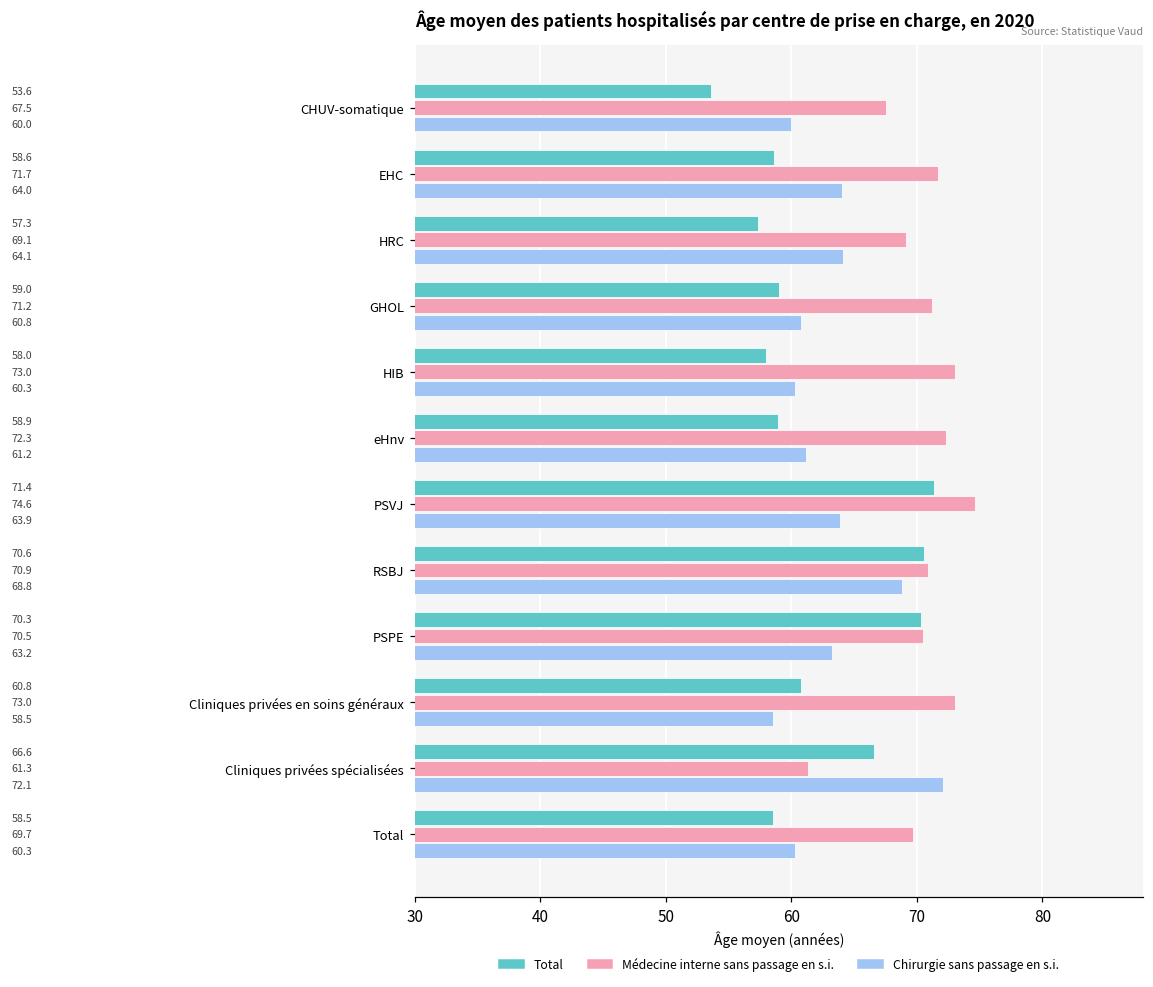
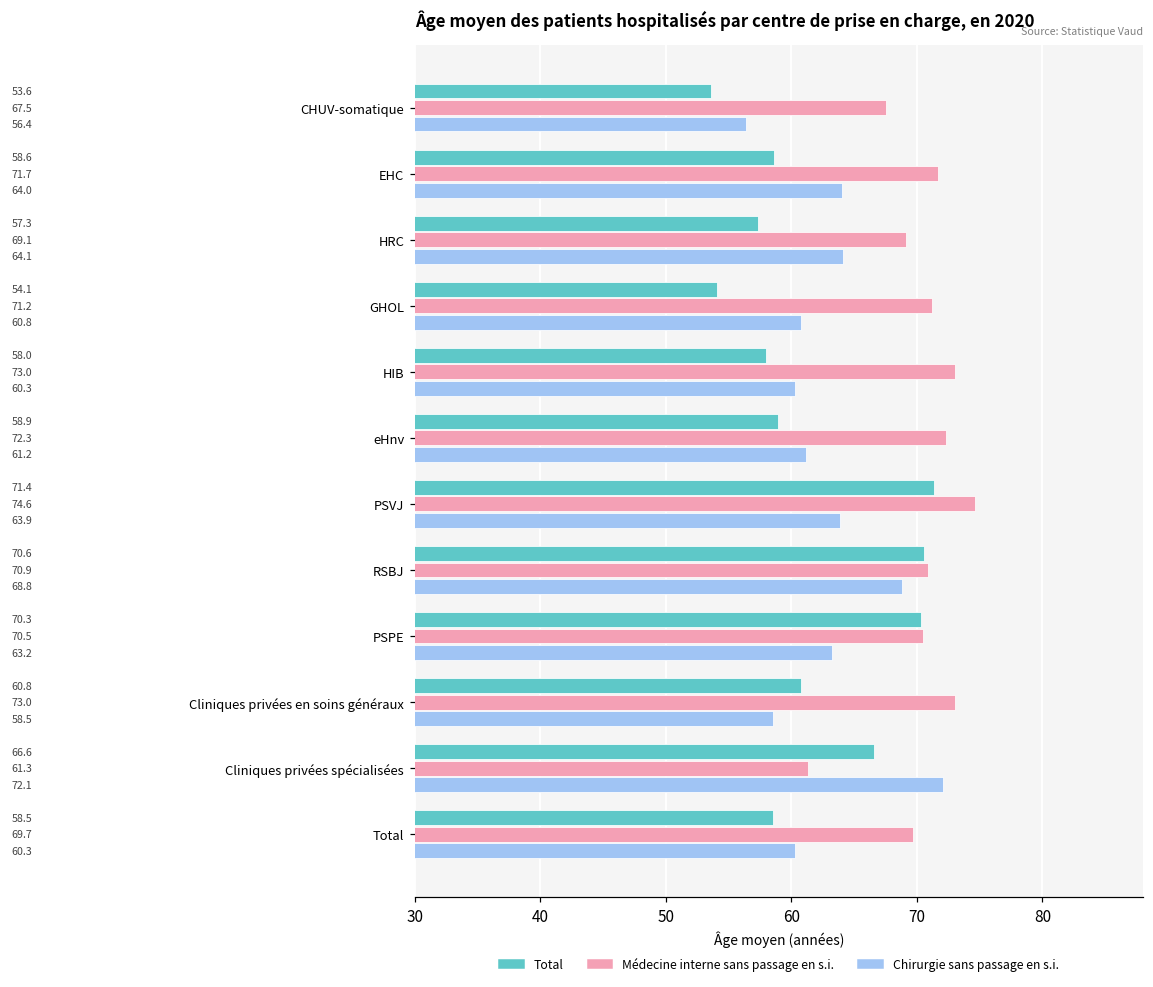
Chirurgie sans passage en s.i., CHUV-somatique: 60.0 -> 56.4
Total, GHOL: 59.0 -> 54.1
